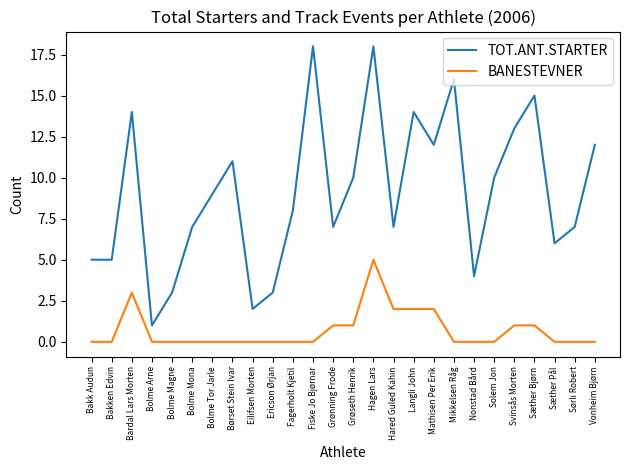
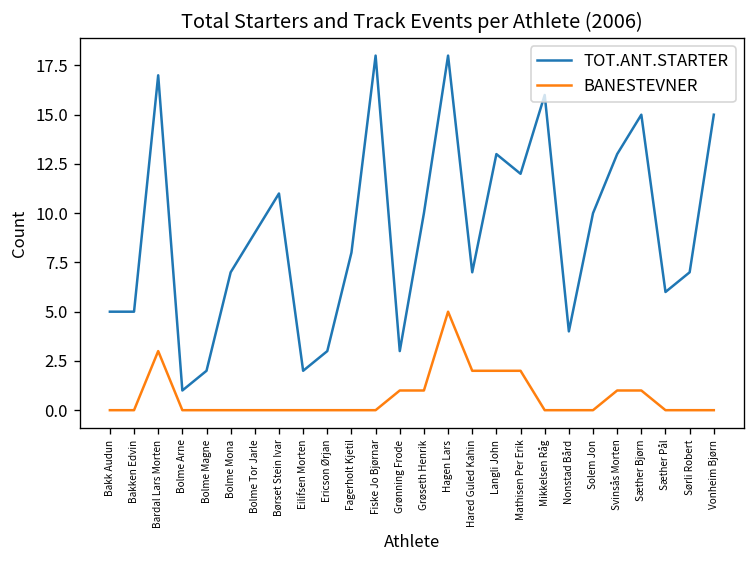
TOT.ANT.STARTER, Bardal Lars Morten: 14 -> 17
TOT.ANT.STARTER, Bolme Magne: 3 -> 2
TOT.ANT.STARTER, Grønning Frode: 7 -> 3
TOT.ANT.STARTER, Langli John: 14 -> 13
TOT.ANT.STARTER, Vonheim Bjørn: 12 -> 15
